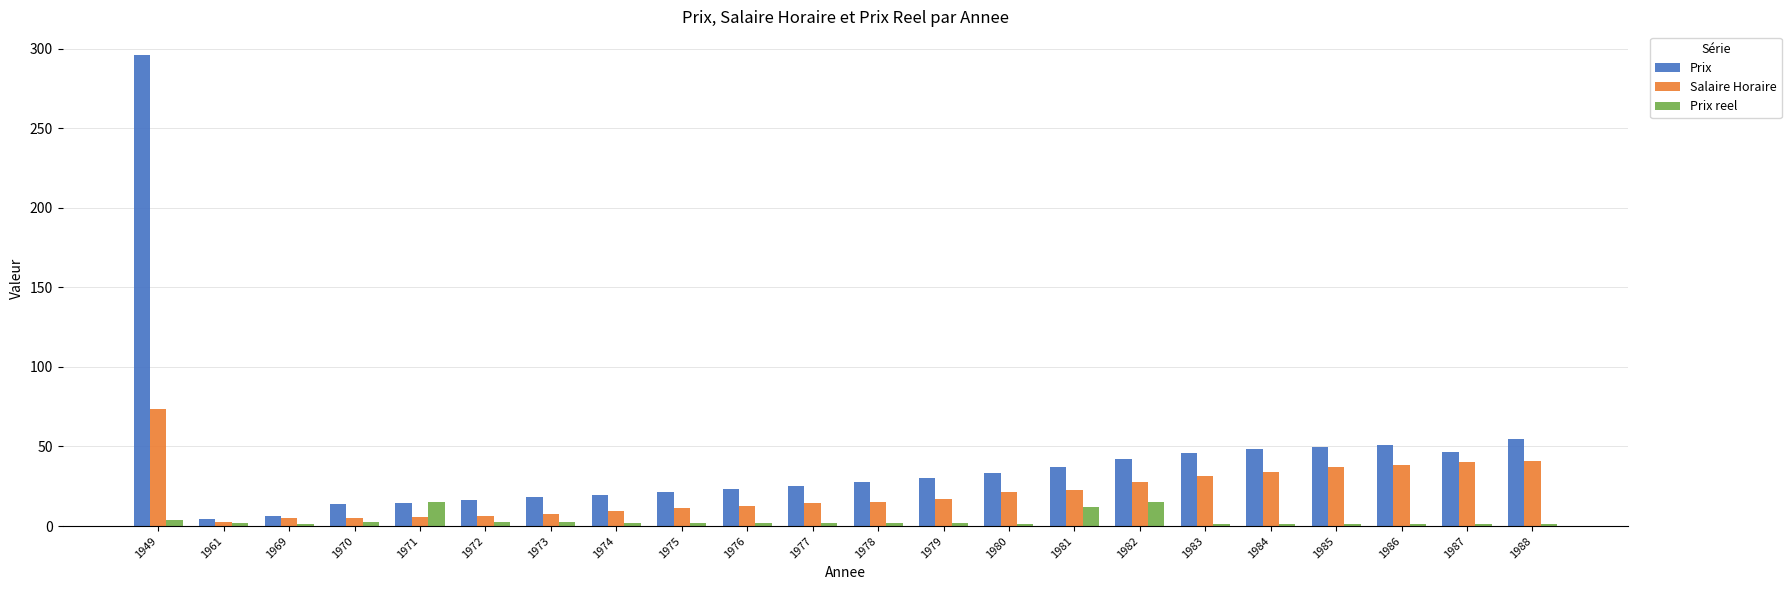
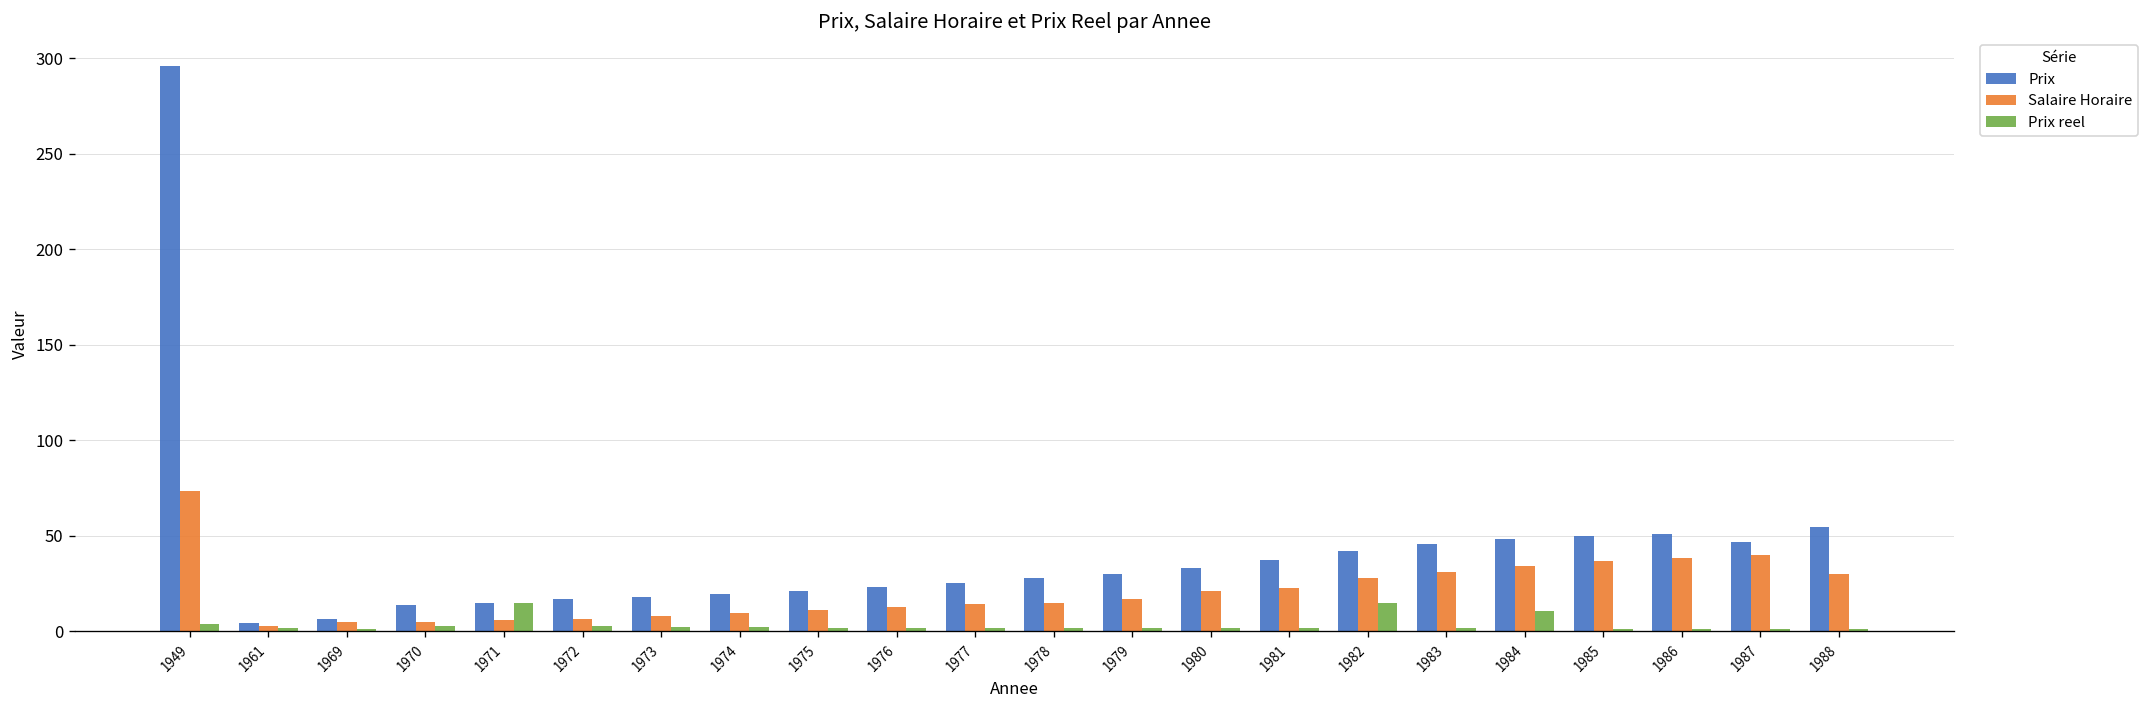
Prix reel, 1981: 12 -> 2
Prix reel, 1984: 1 -> 11
Salaire Horaire, 1988: 41 -> 30
